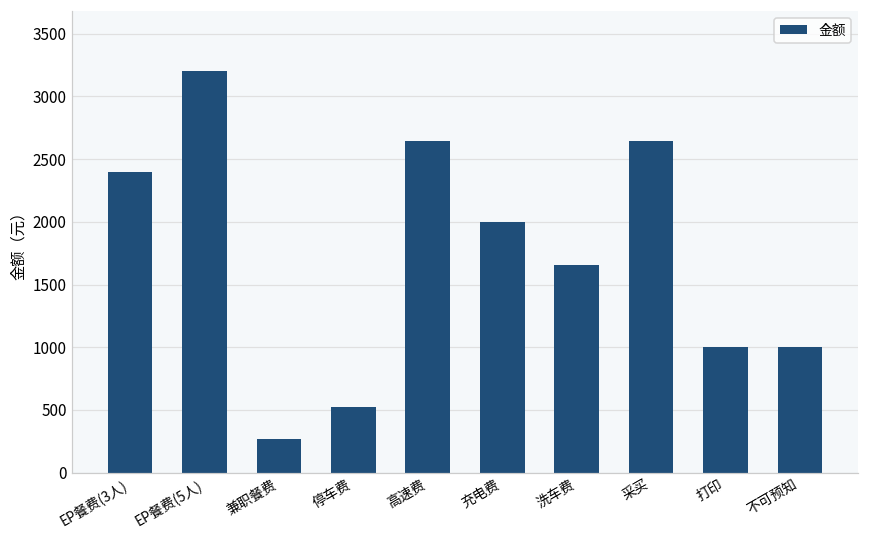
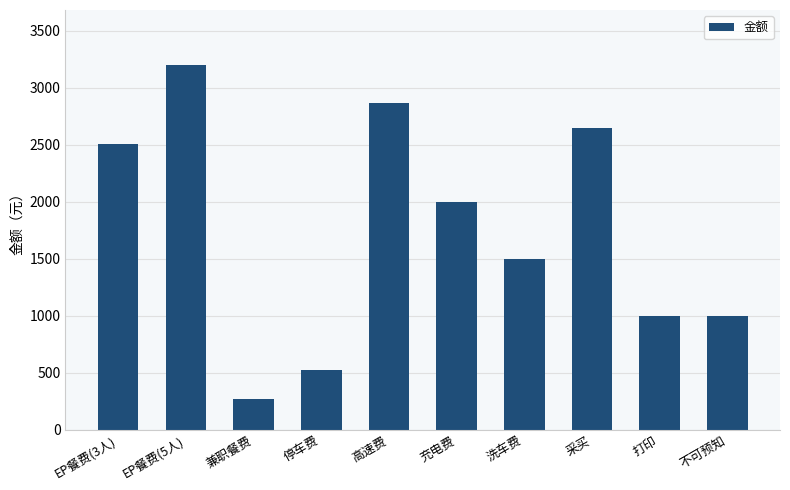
EP餐费(3人): 2400 -> 2510
高速费: 2640 -> 2860
洗车费: 1660 -> 1500
